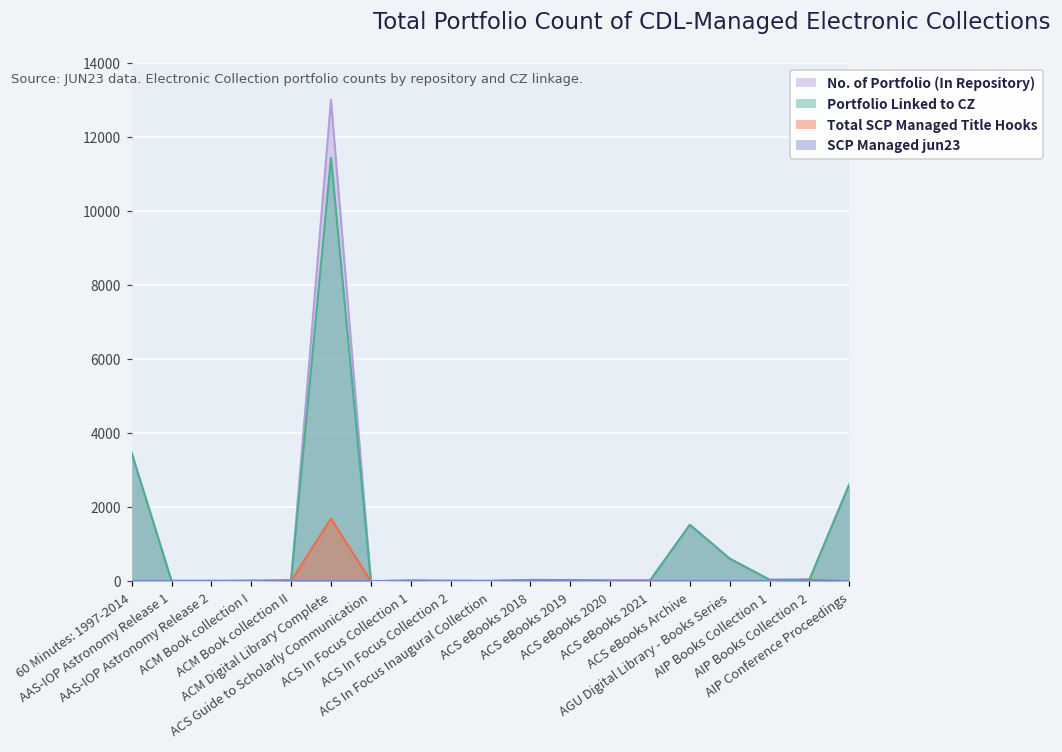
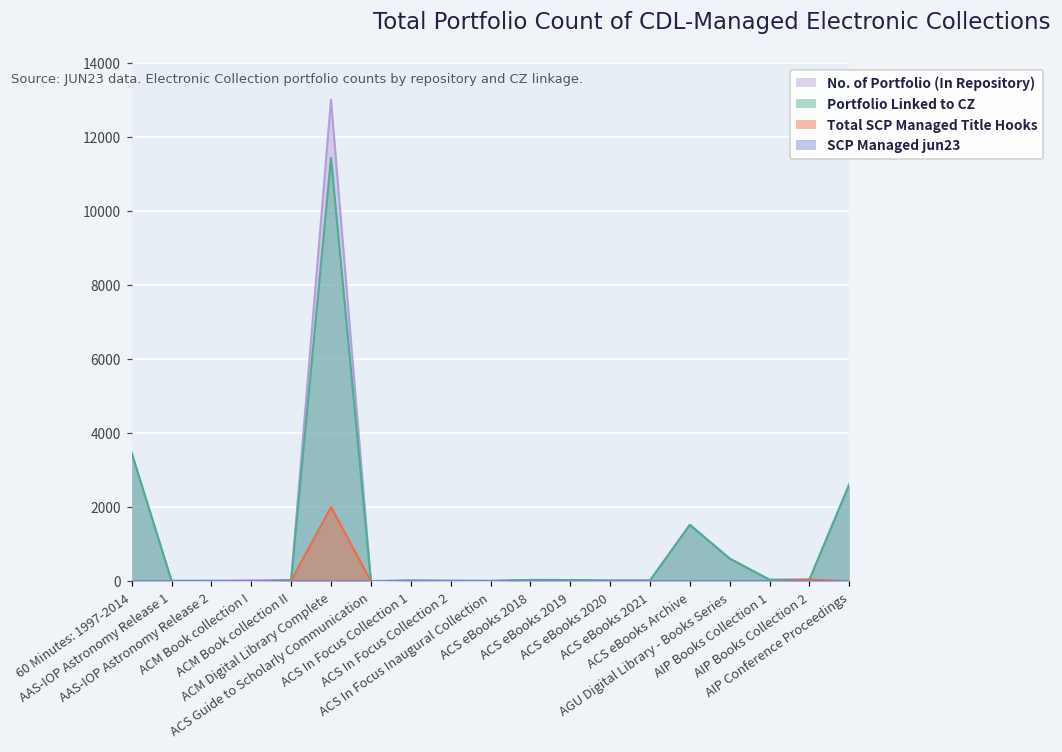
Total SCP Managed Title Hooks, ACM Digital Library Complete: 1700 -> 2000
